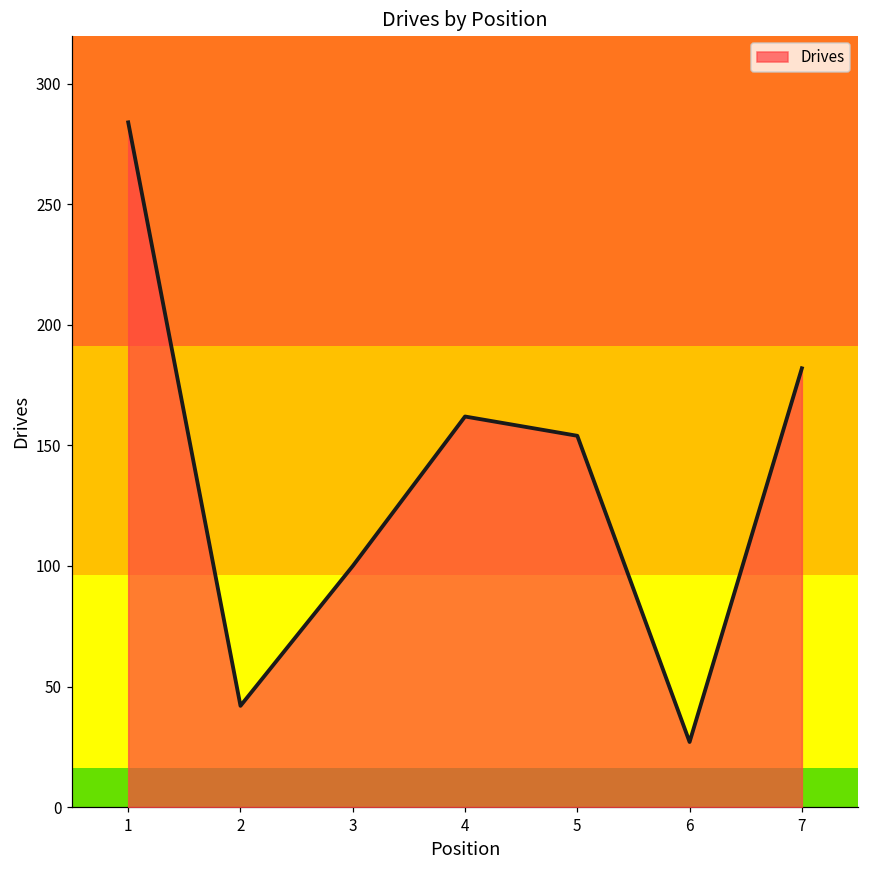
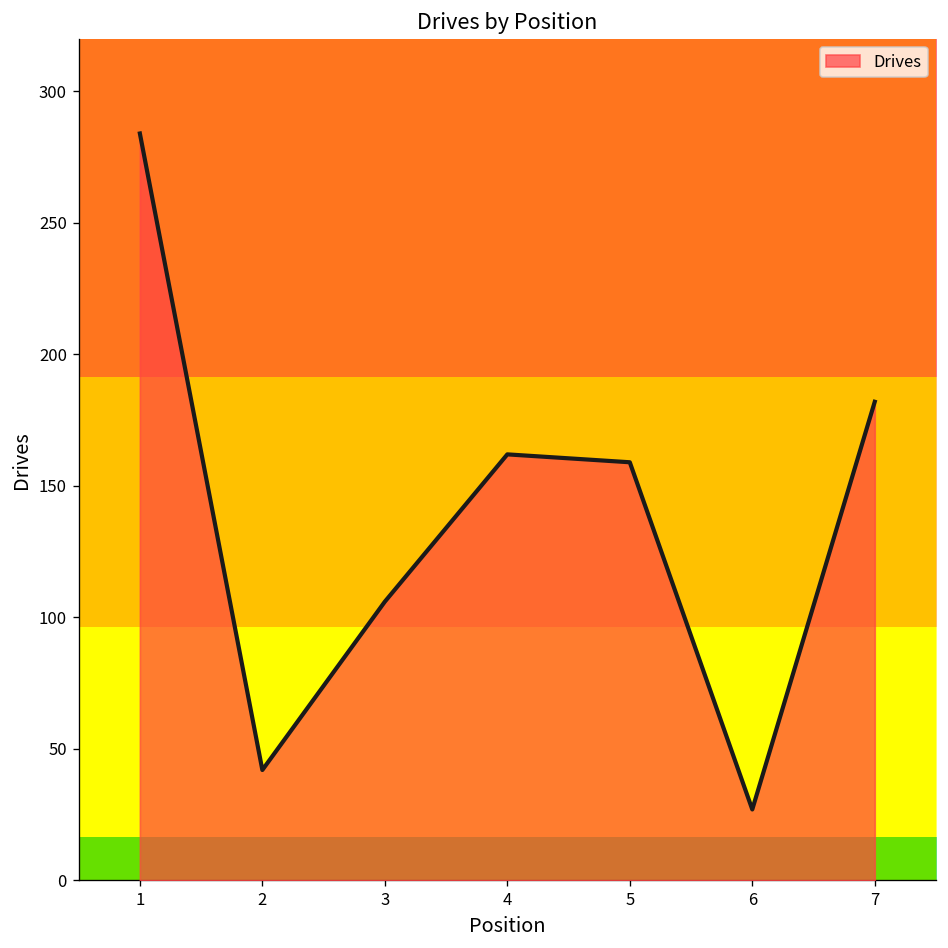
3: 100 -> 106
5: 154 -> 159
